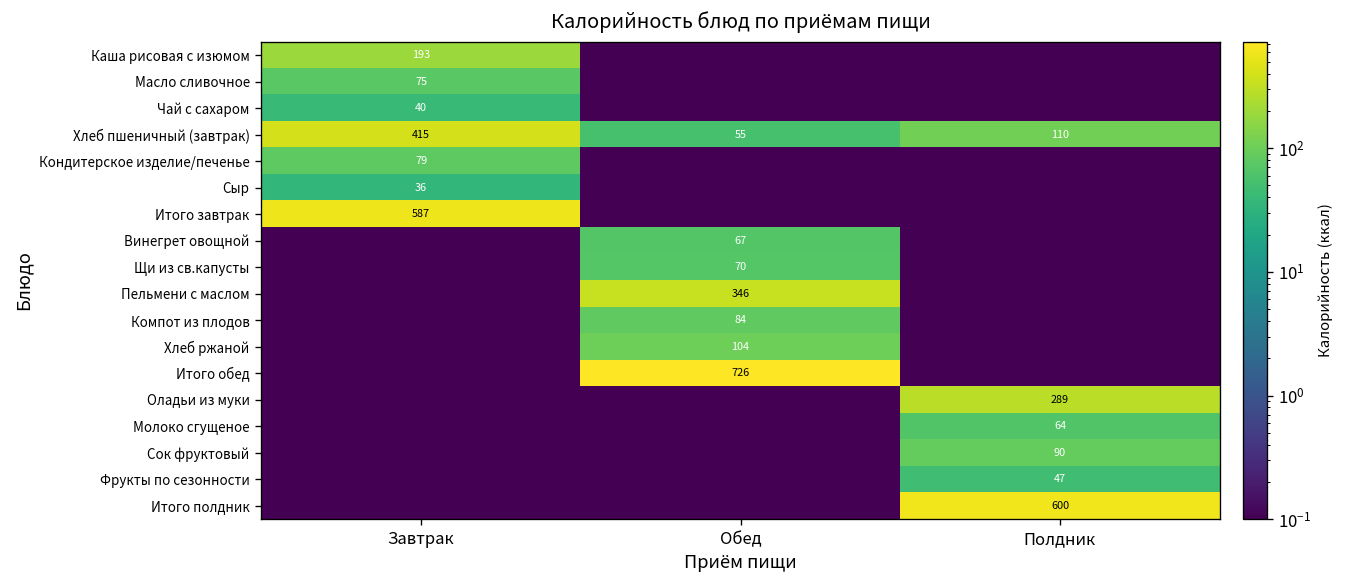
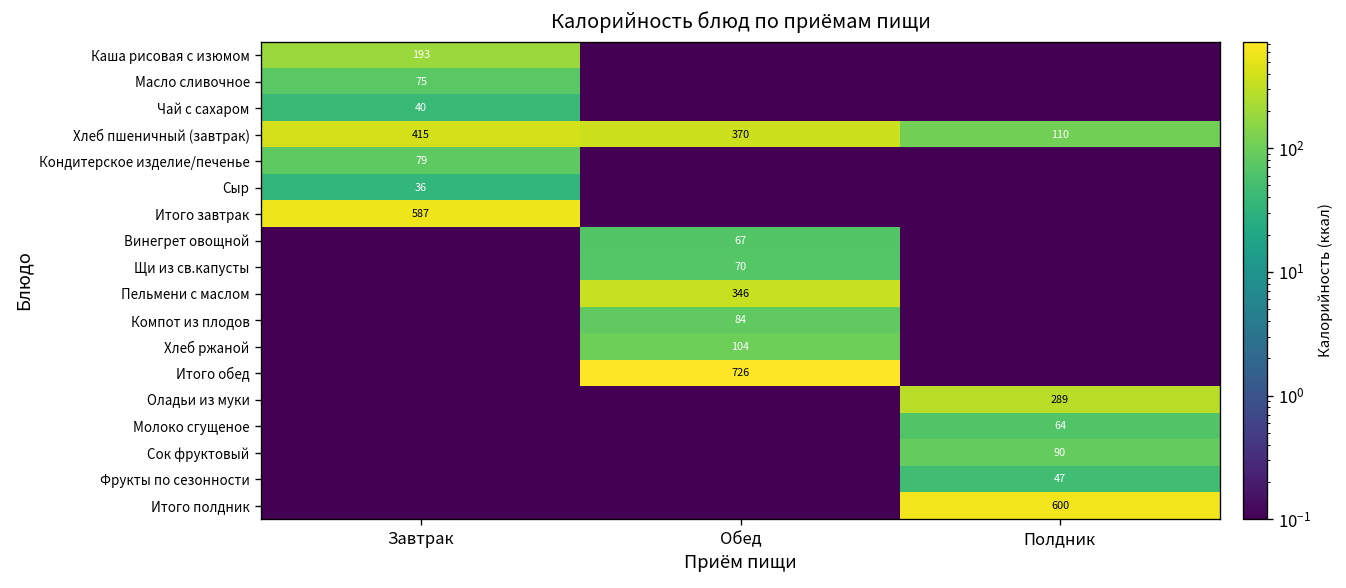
Хлеб пшеничный (завтрак), Обед: 55 -> 370
